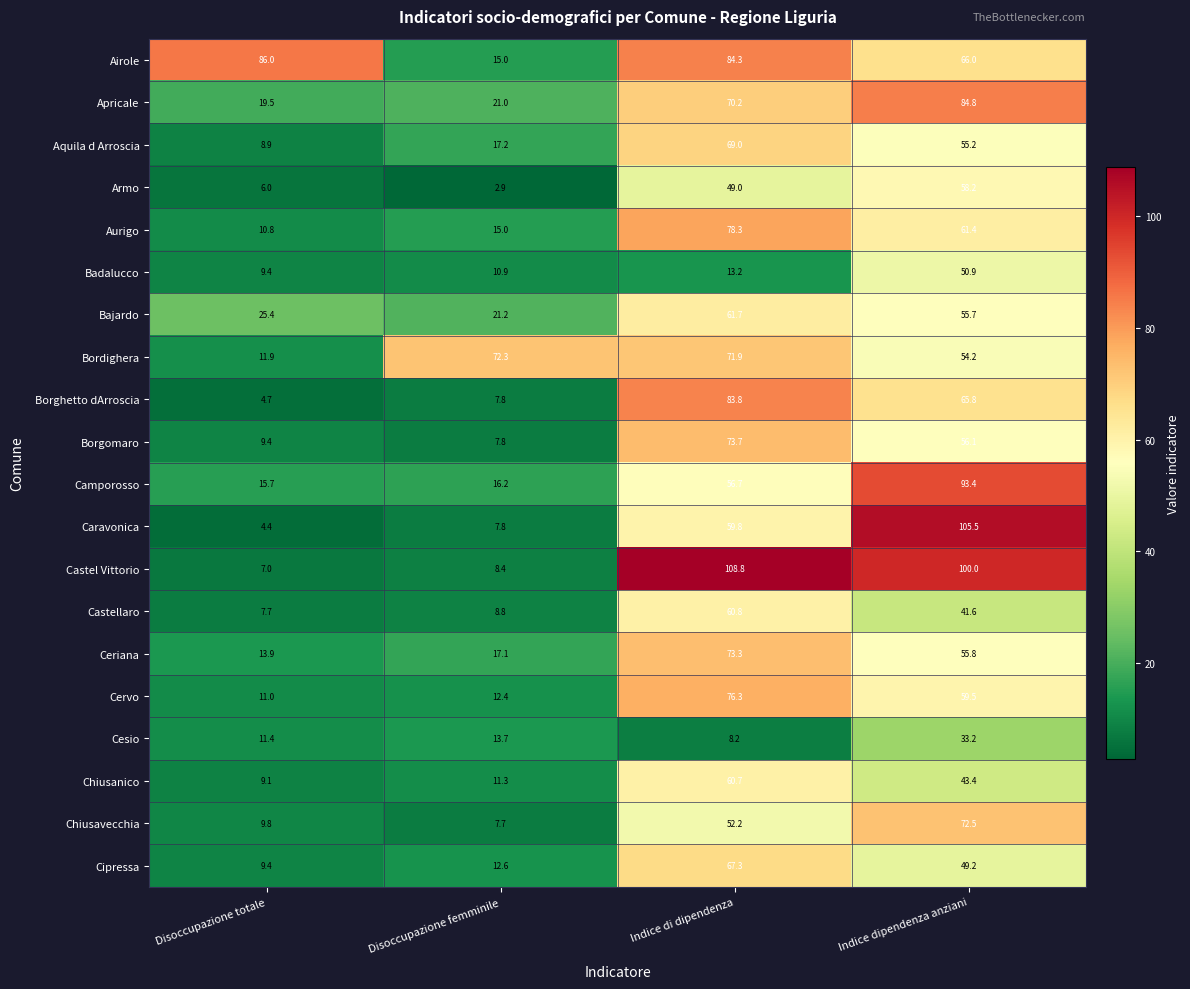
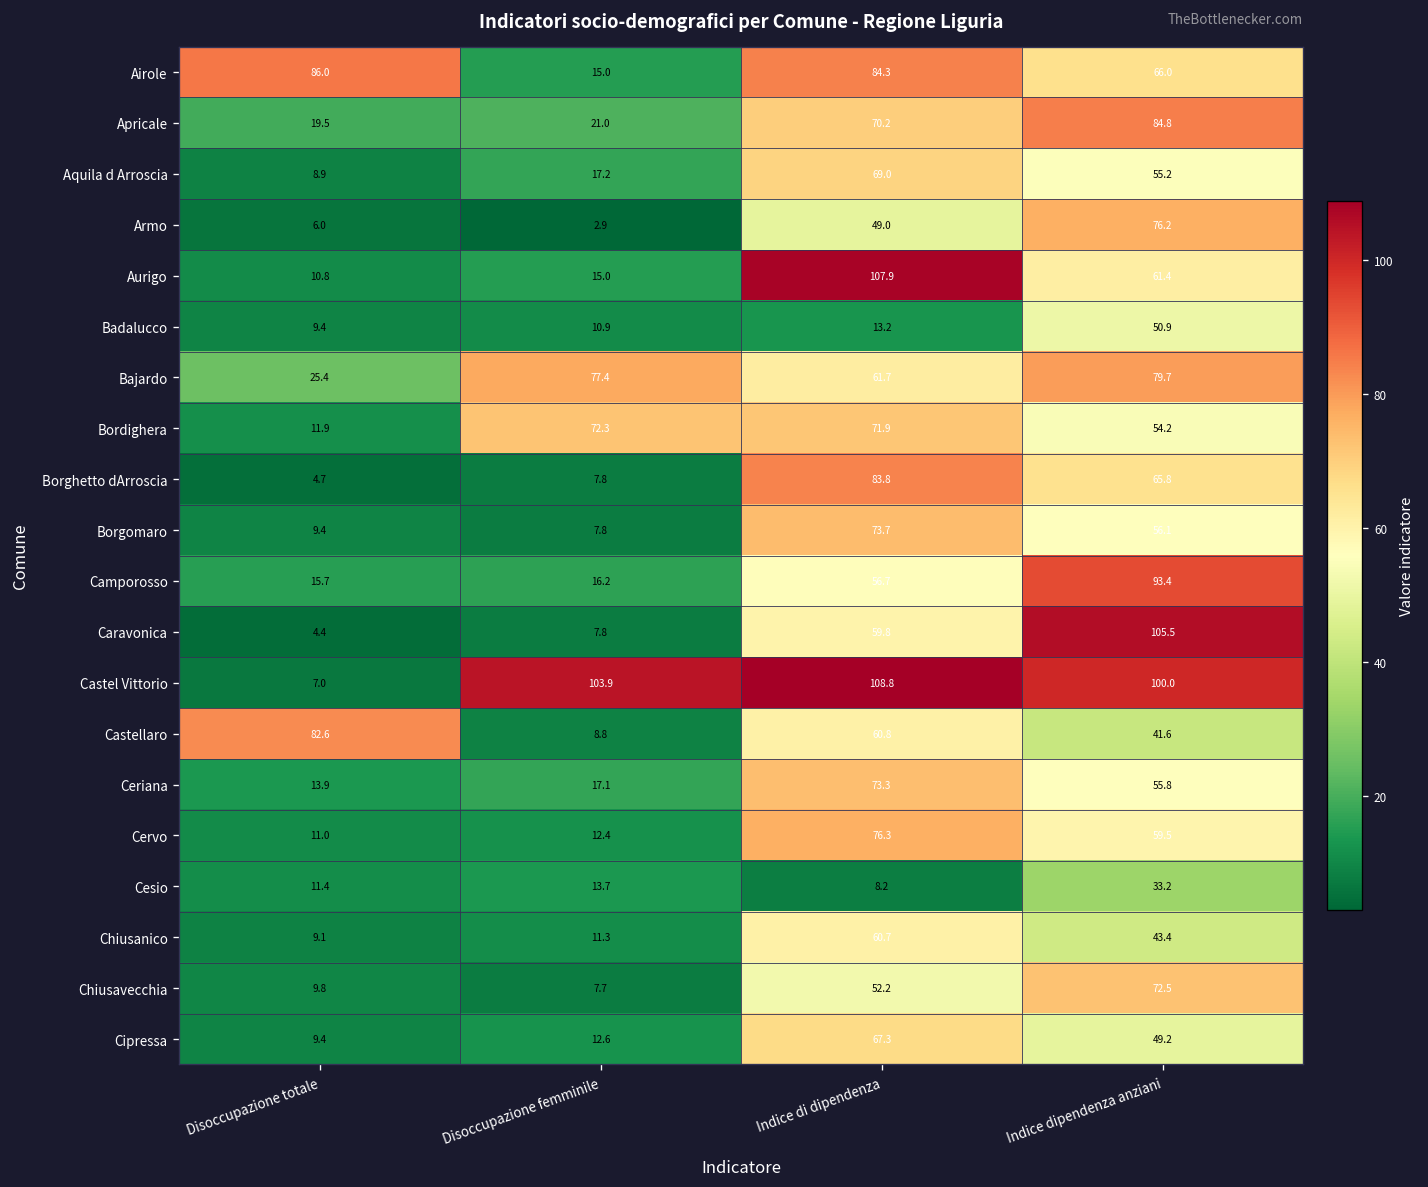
Armo, Indice dipendenza anziani: 58.2 -> 76.2
Aurigo, Indice di dipendenza: 78.3 -> 107.9
Bajardo, Disoccupazione femminile: 21.2 -> 77.4
Bajardo, Indice dipendenza anziani: 55.7 -> 79.7
Castel Vittorio, Disoccupazione femminile: 8.4 -> 103.9
Castellaro, Disoccupazione totale: 7.7 -> 82.6
